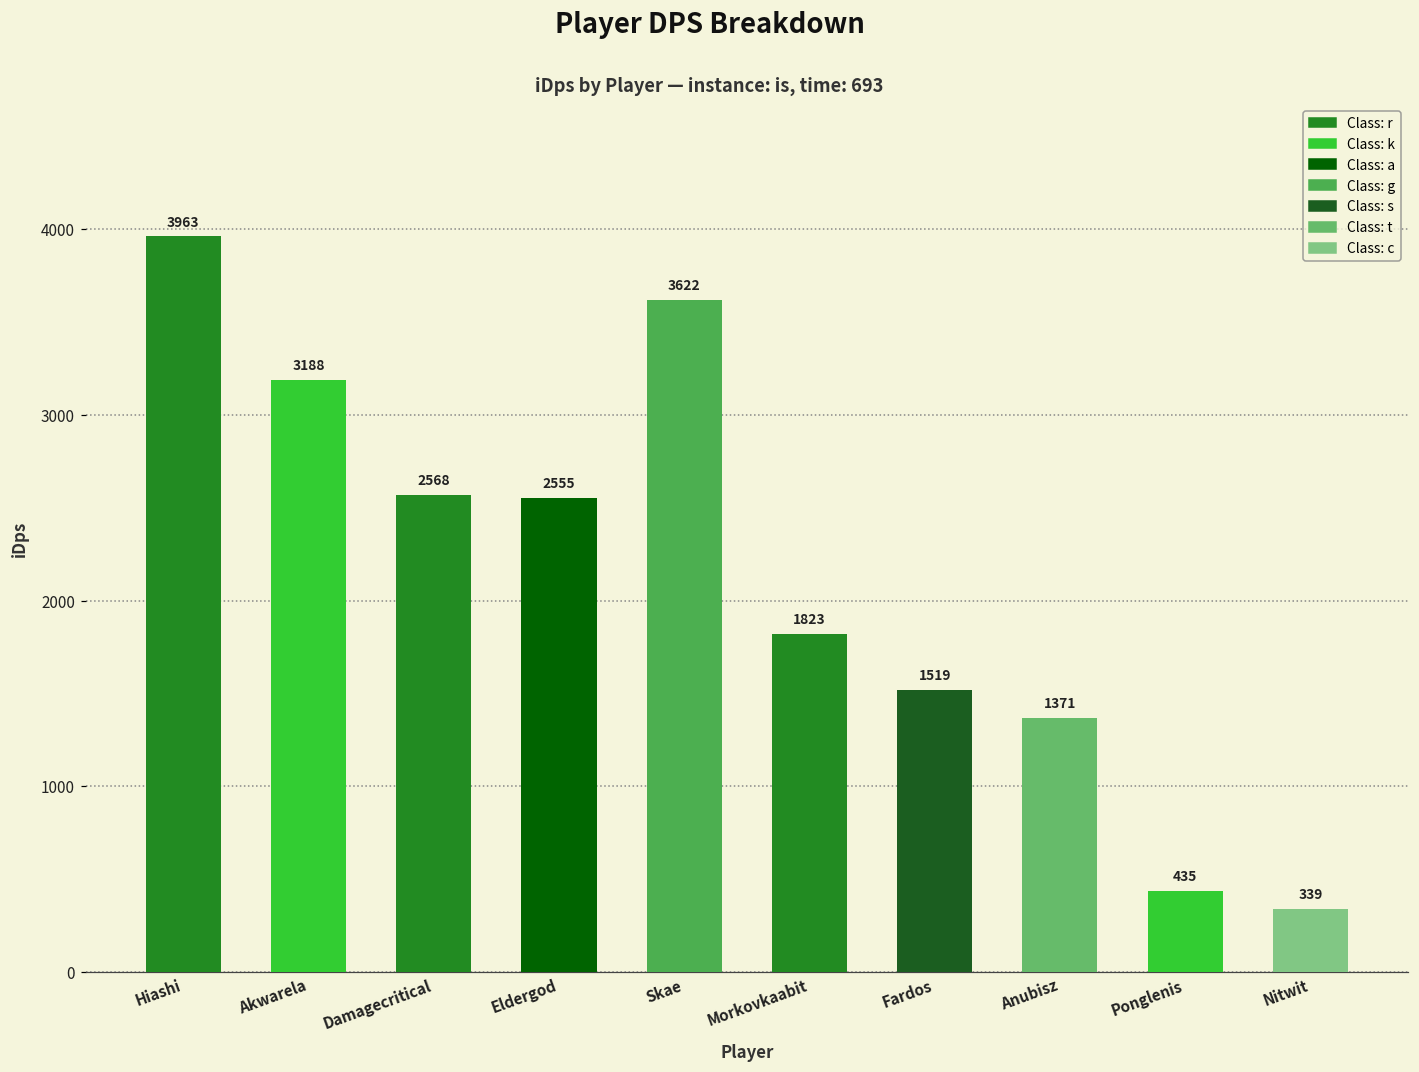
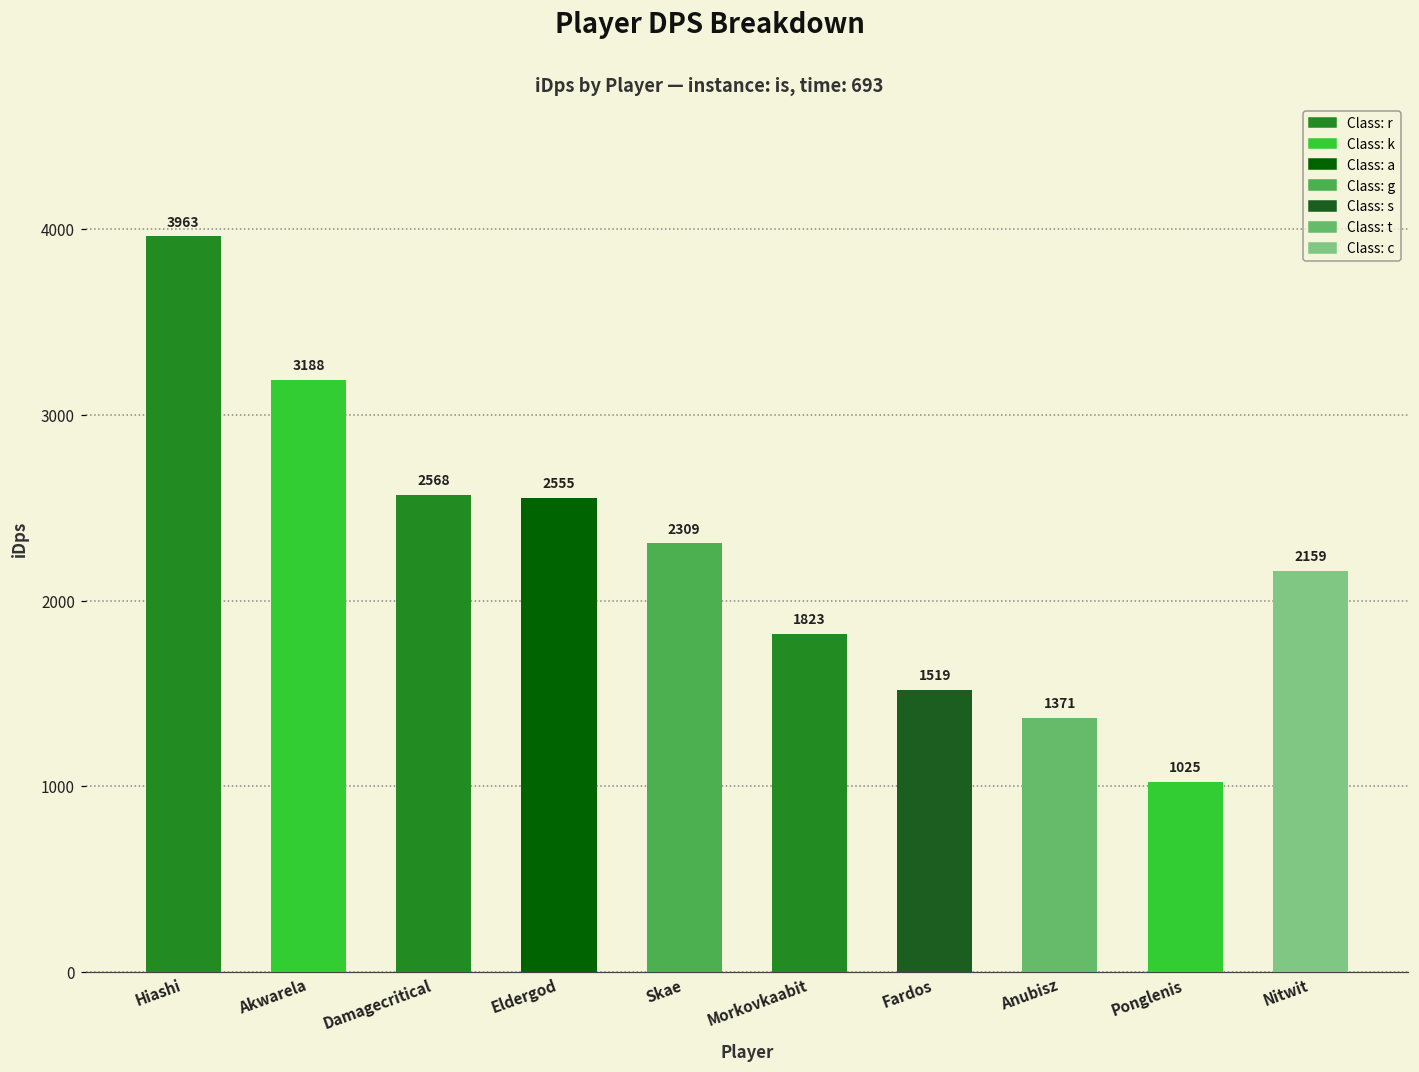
Skae: 3622 -> 2309
Ponglenis: 435 -> 1025
Nitwit: 339 -> 2159
